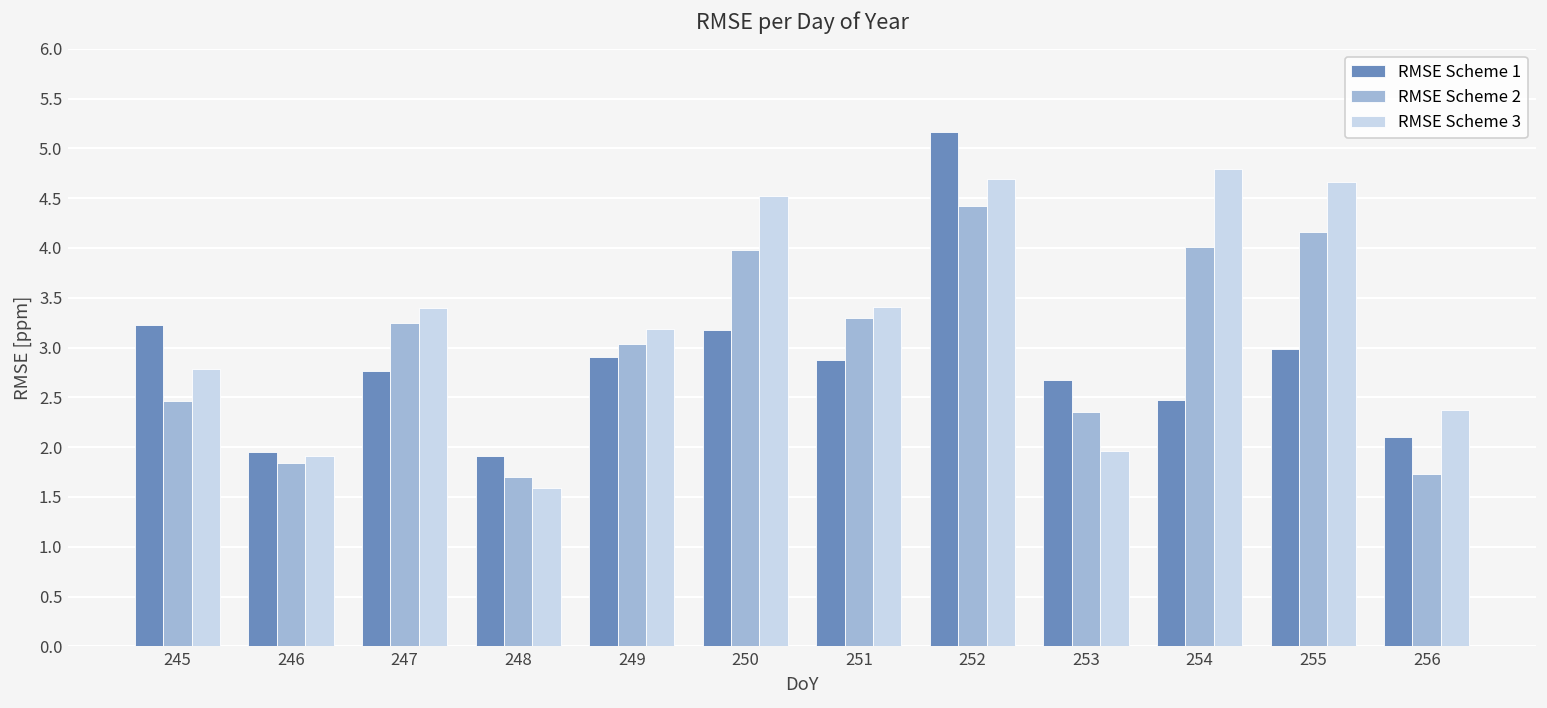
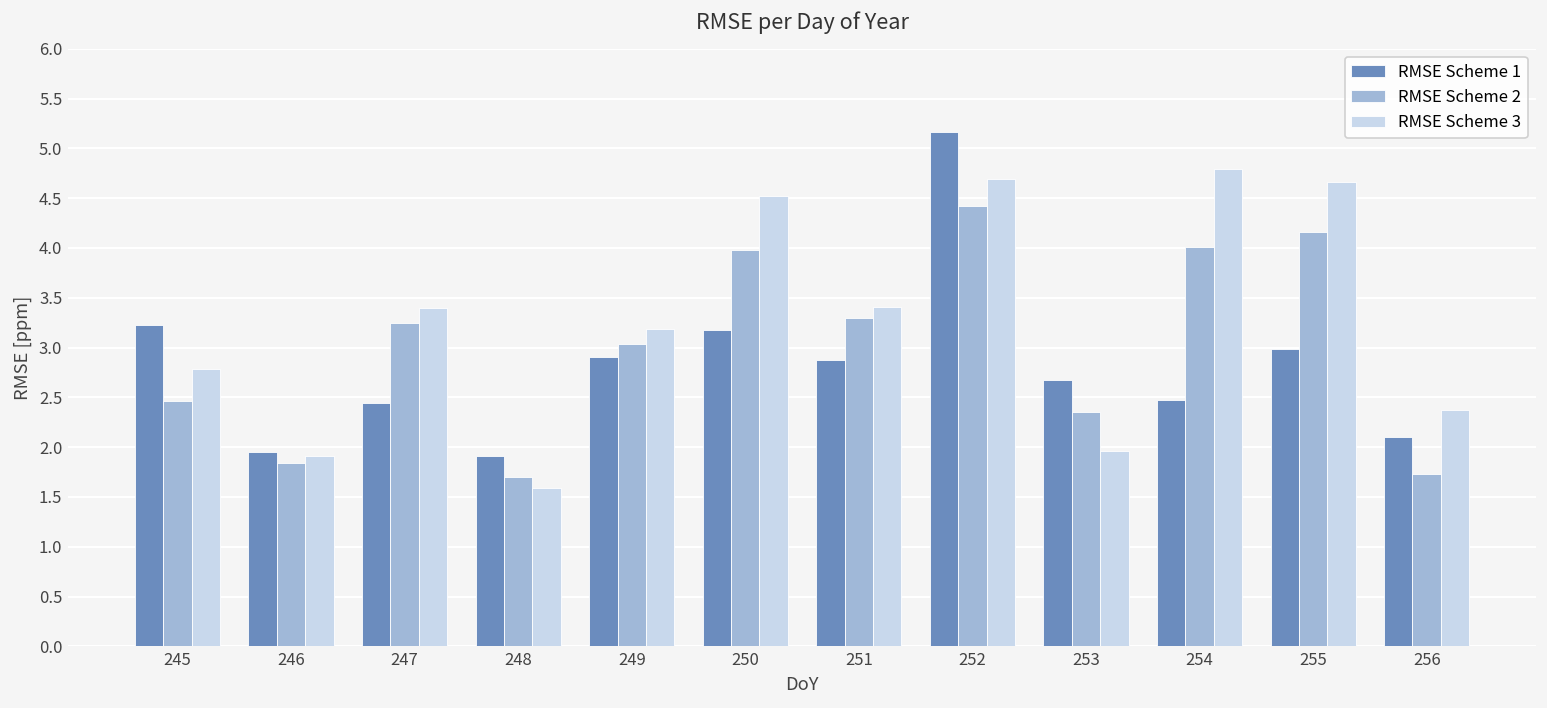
RMSE Scheme 1, 247: 2.8 -> 2.4
